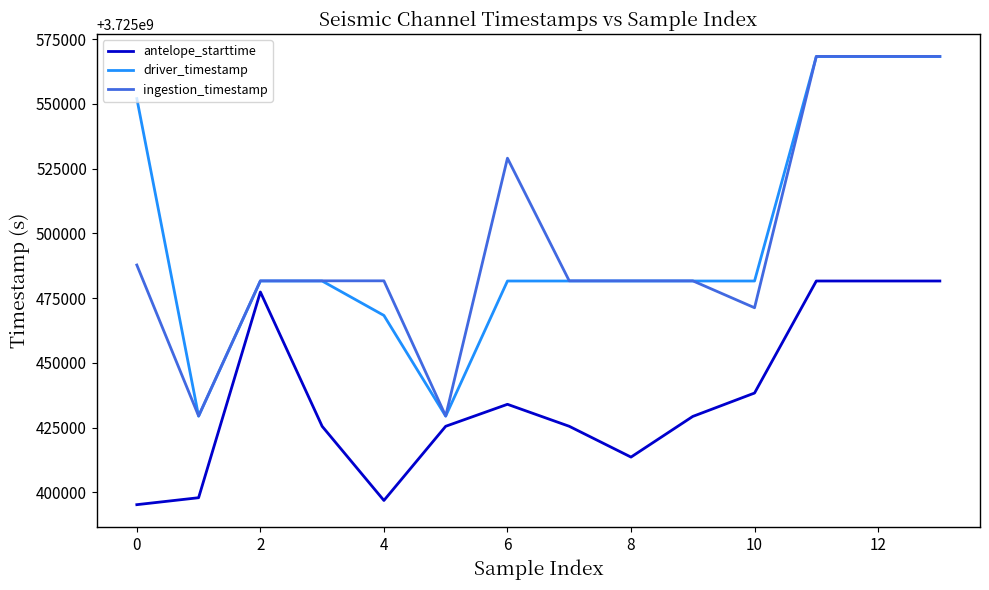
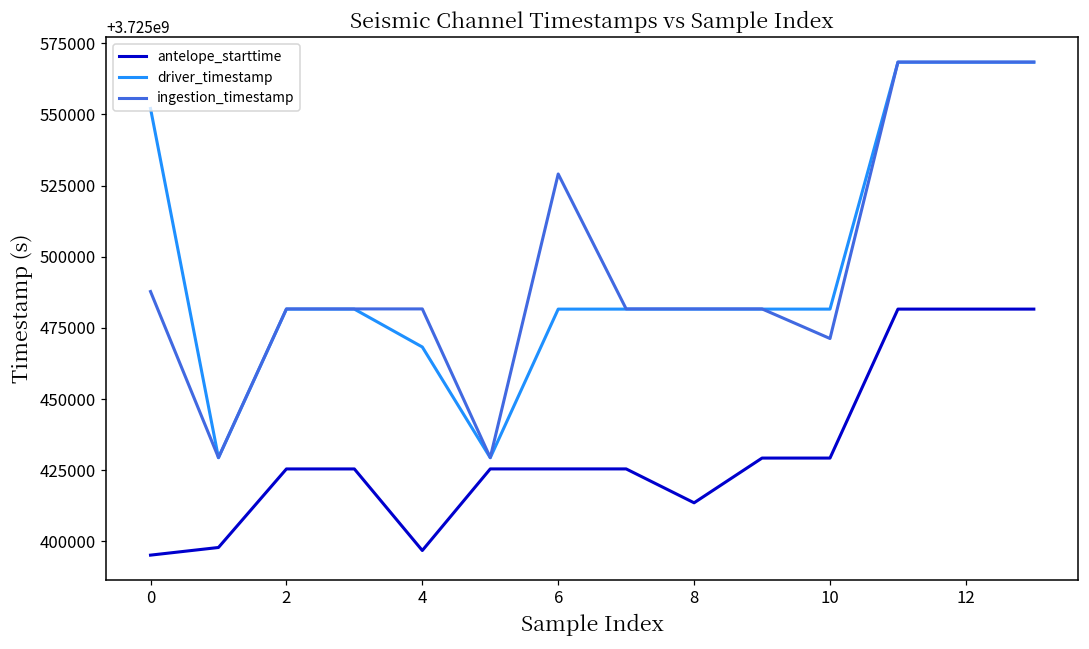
antelope_starttime, 2: 3725477000 -> 3725425000
antelope_starttime, 6: 3725434000 -> 3725425000
antelope_starttime, 10: 3725438000 -> 3725429000
